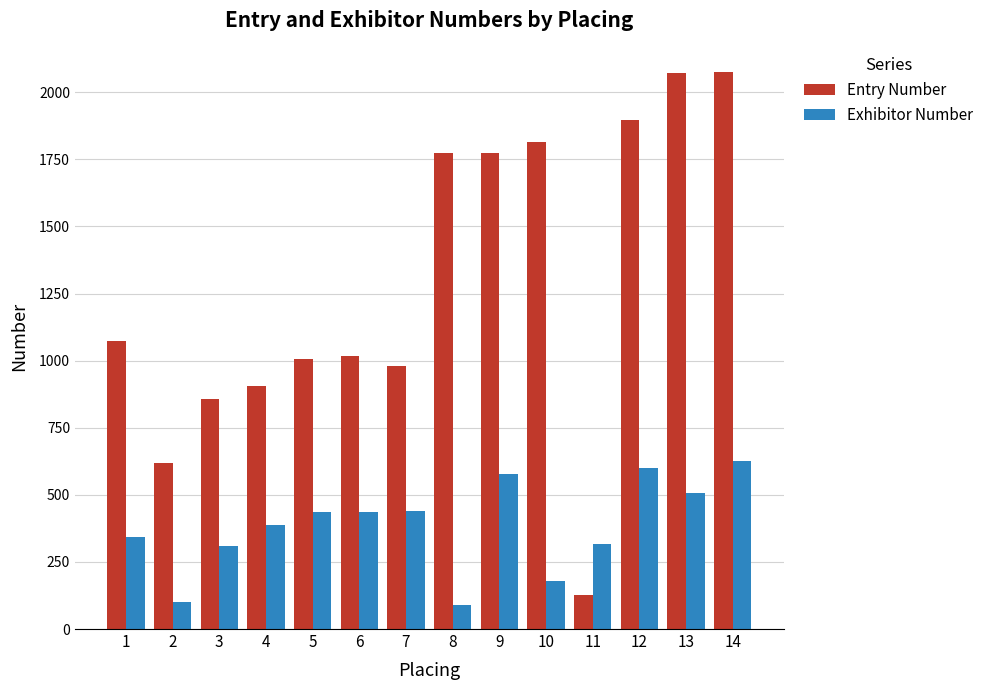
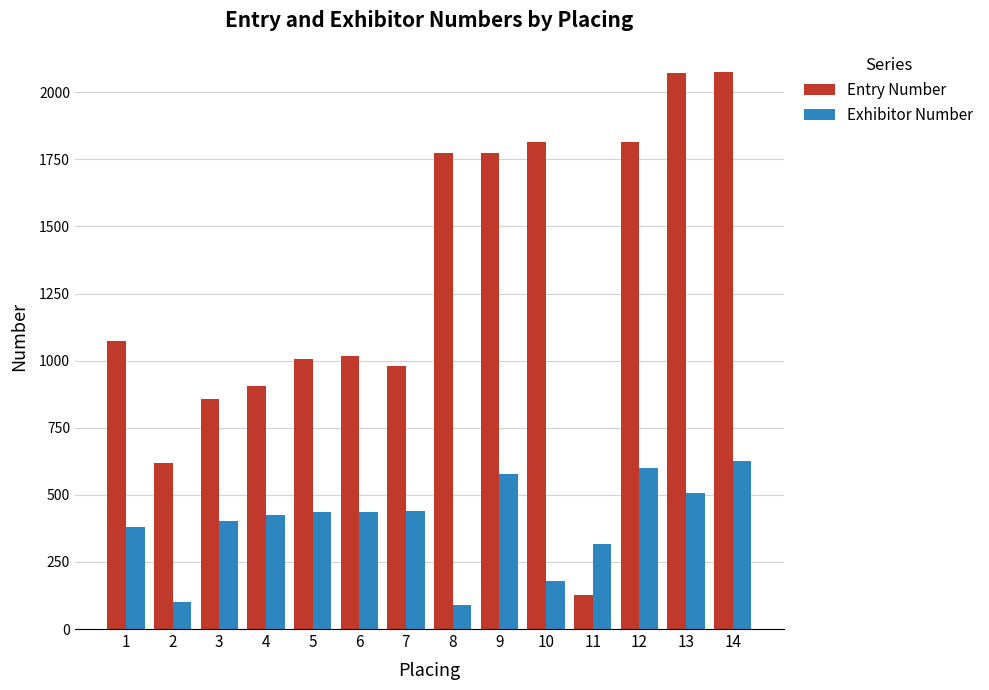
Exhibitor Number, 1: 340 -> 380
Exhibitor Number, 3: 310 -> 400
Exhibitor Number, 4: 390 -> 420
Entry Number, 12: 1900 -> 1810
